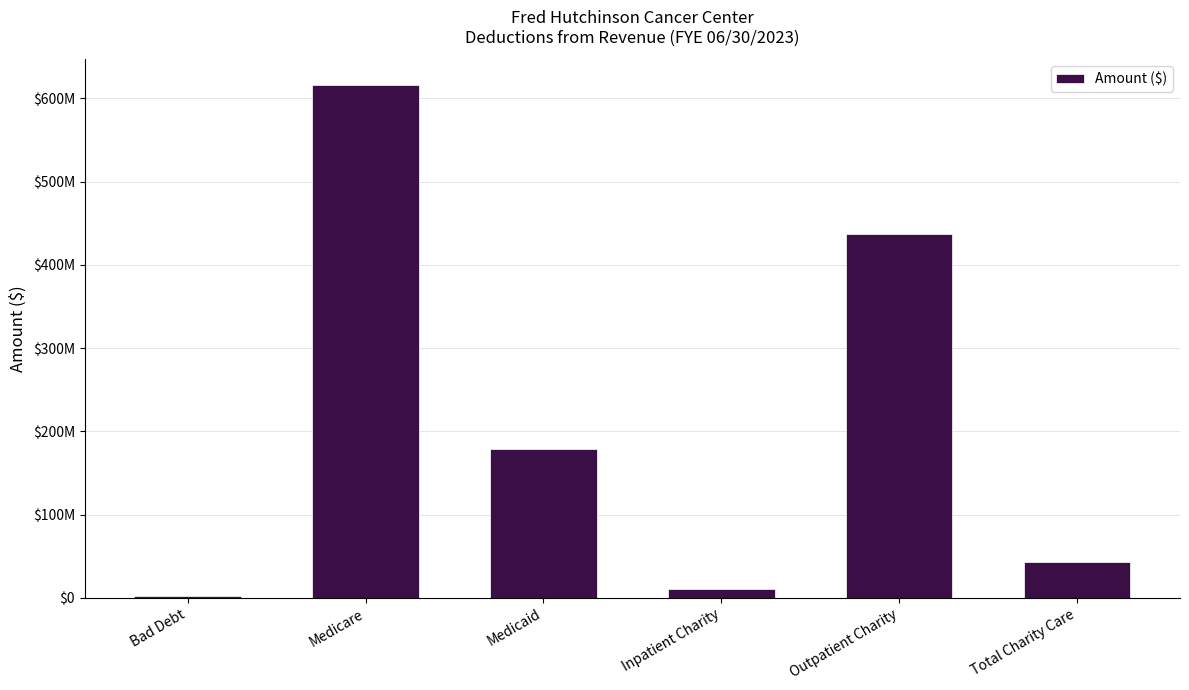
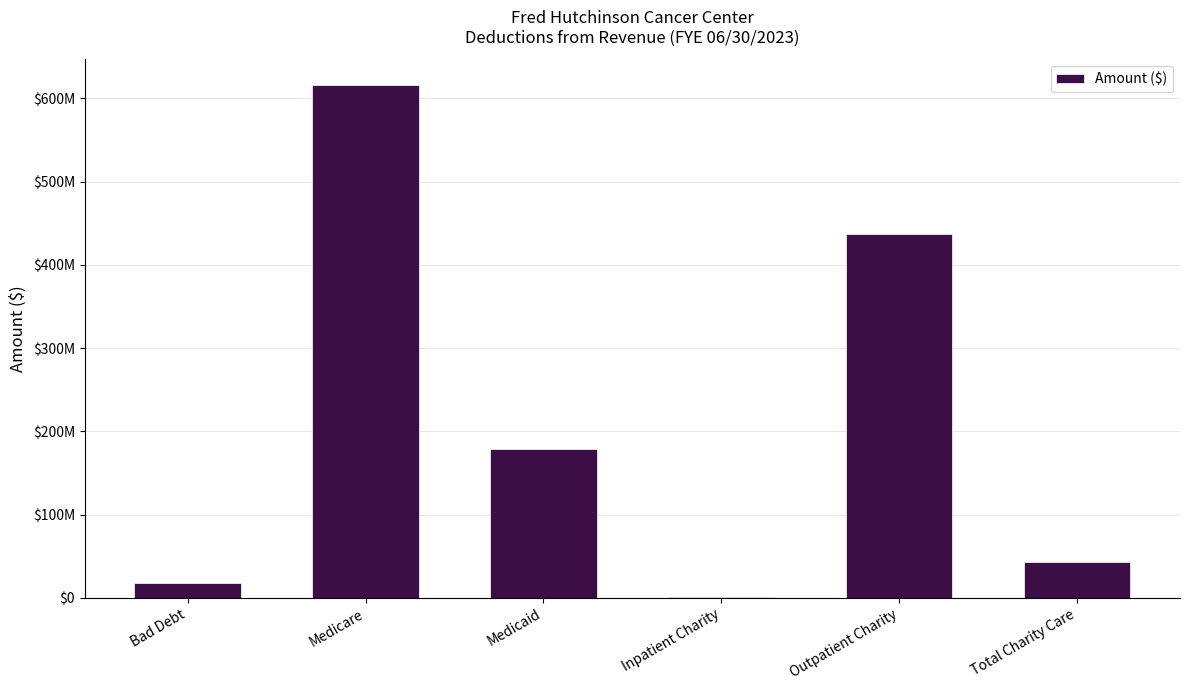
Bad Debt: $0 -> $20000000
Inpatient Charity: $10000000 -> $0
